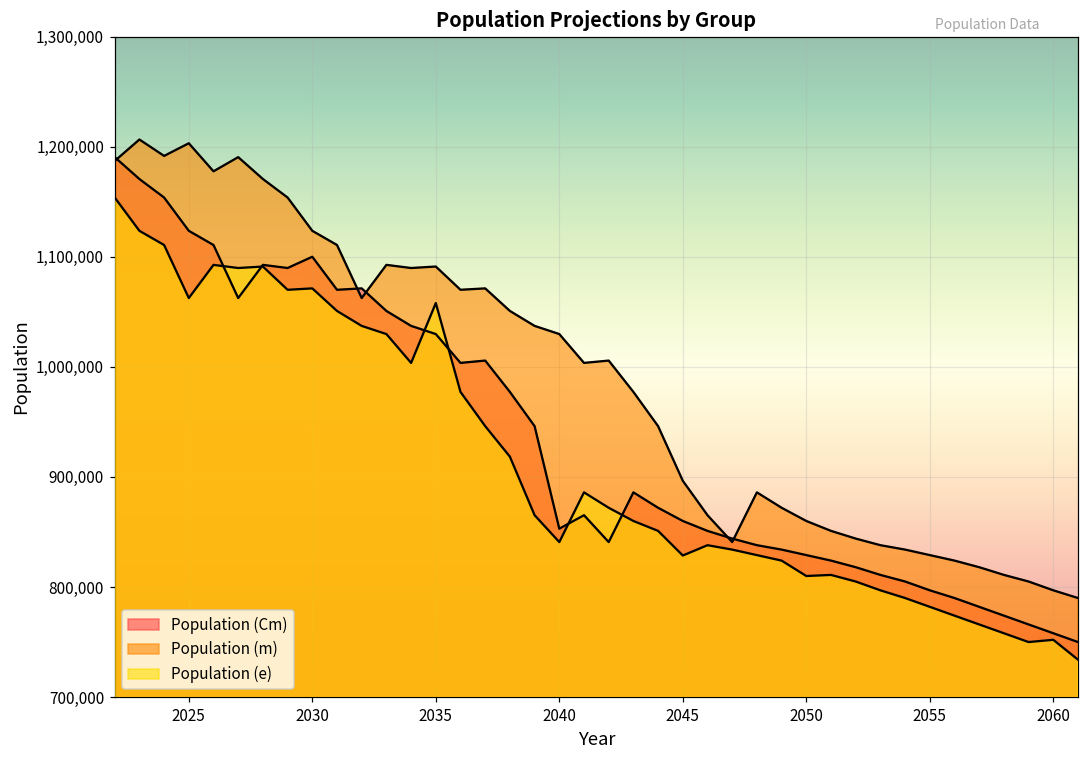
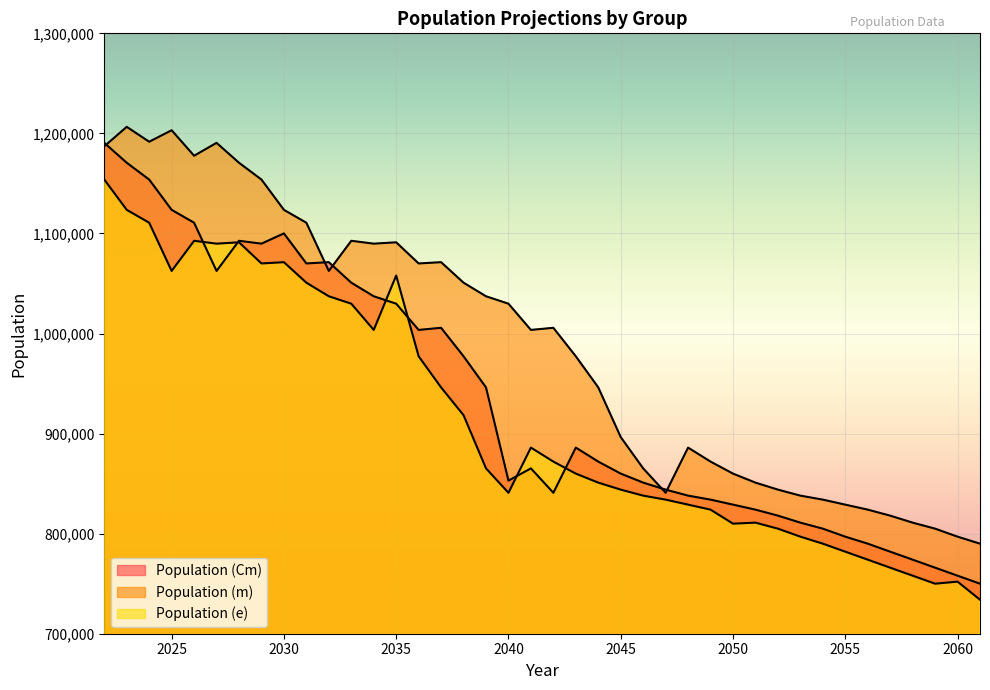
Population (e), 2045: 829,000 -> 844,000
